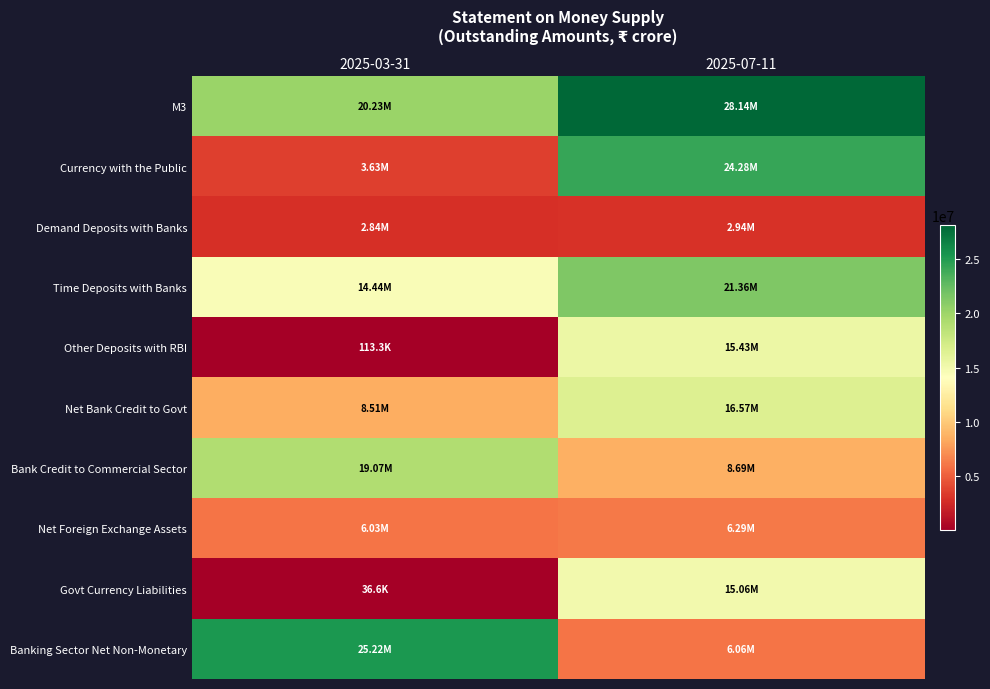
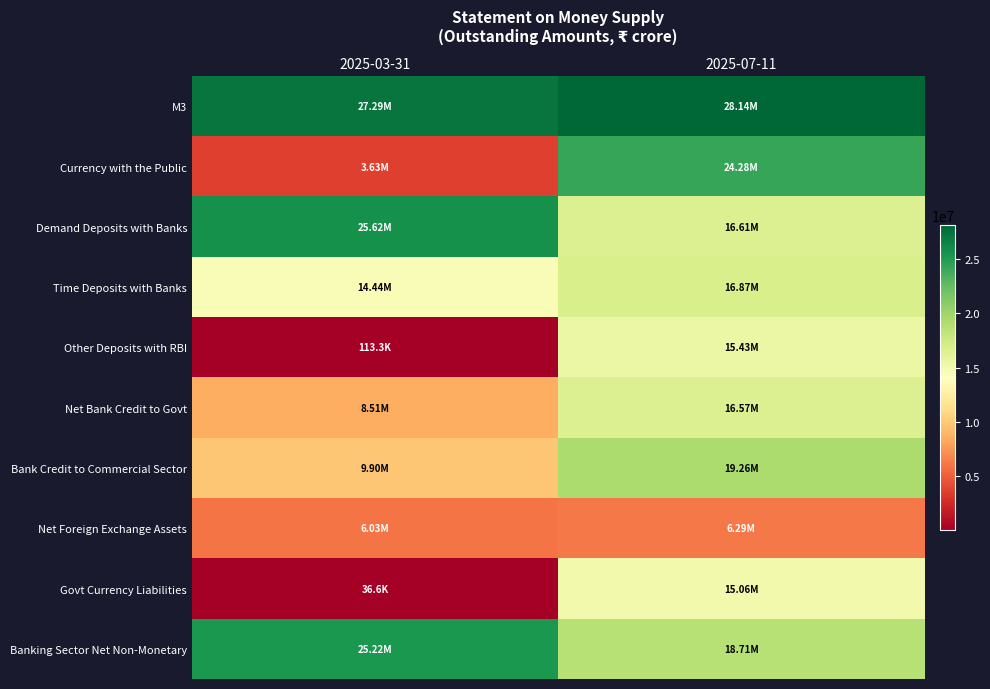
M3, 2025-03-31: 20.23M -> 27.29M
Demand Deposits with Banks, 2025-03-31: 2.84M -> 25.62M
Demand Deposits with Banks, 2025-07-11: 2.94M -> 16.61M
Time Deposits with Banks, 2025-07-11: 21.36M -> 16.87M
Bank Credit to Commercial Sector, 2025-03-31: 19.07M -> 9.90M
Bank Credit to Commercial Sector, 2025-07-11: 8.69M -> 19.26M
Banking Sector Net Non-Monetary, 2025-07-11: 6.06M -> 18.71M
